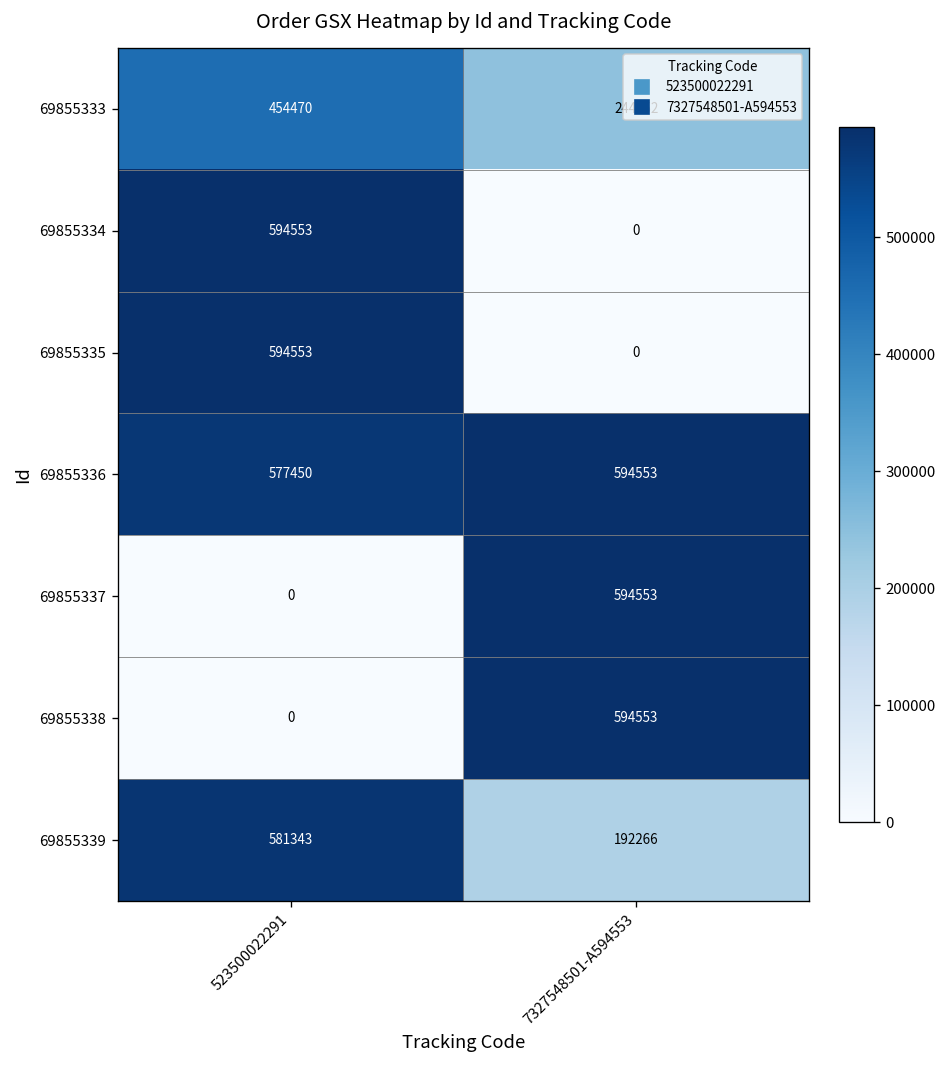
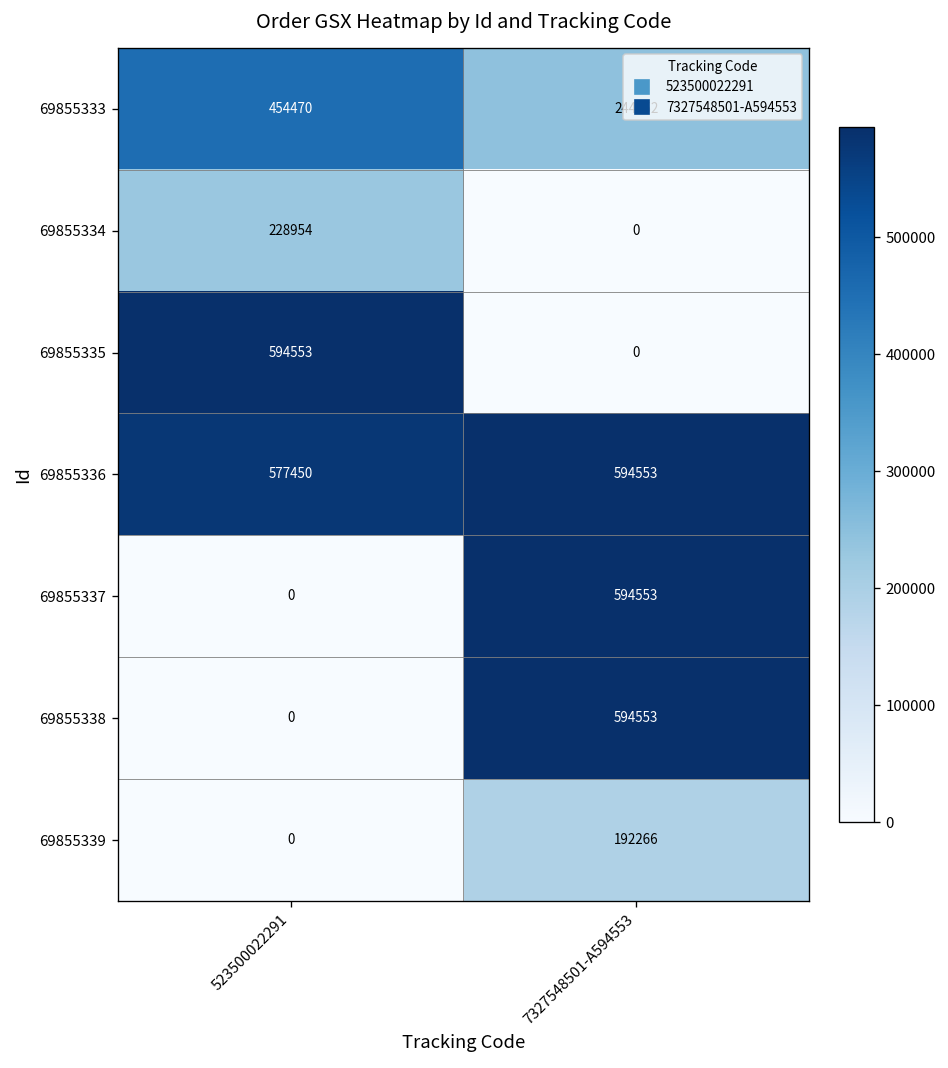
69855334, 523500022291: 594553 -> 228954
69855339, 523500022291: 581343 -> 0
